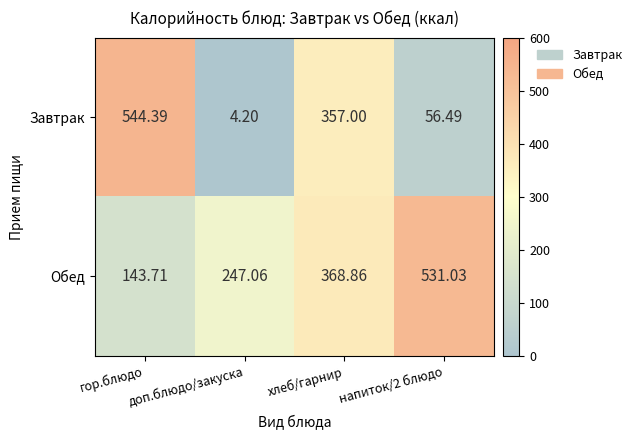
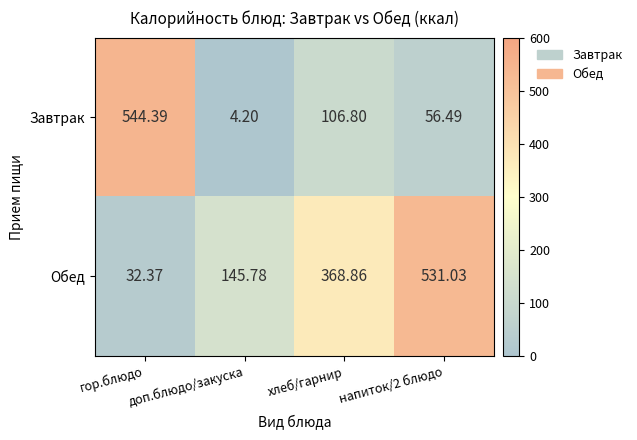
Завтрак, хлеб/гарнир: 357.00 -> 106.80
Обед, гор.блюдо: 143.71 -> 32.37
Обед, доп.блюдо/закуска: 247.06 -> 145.78
